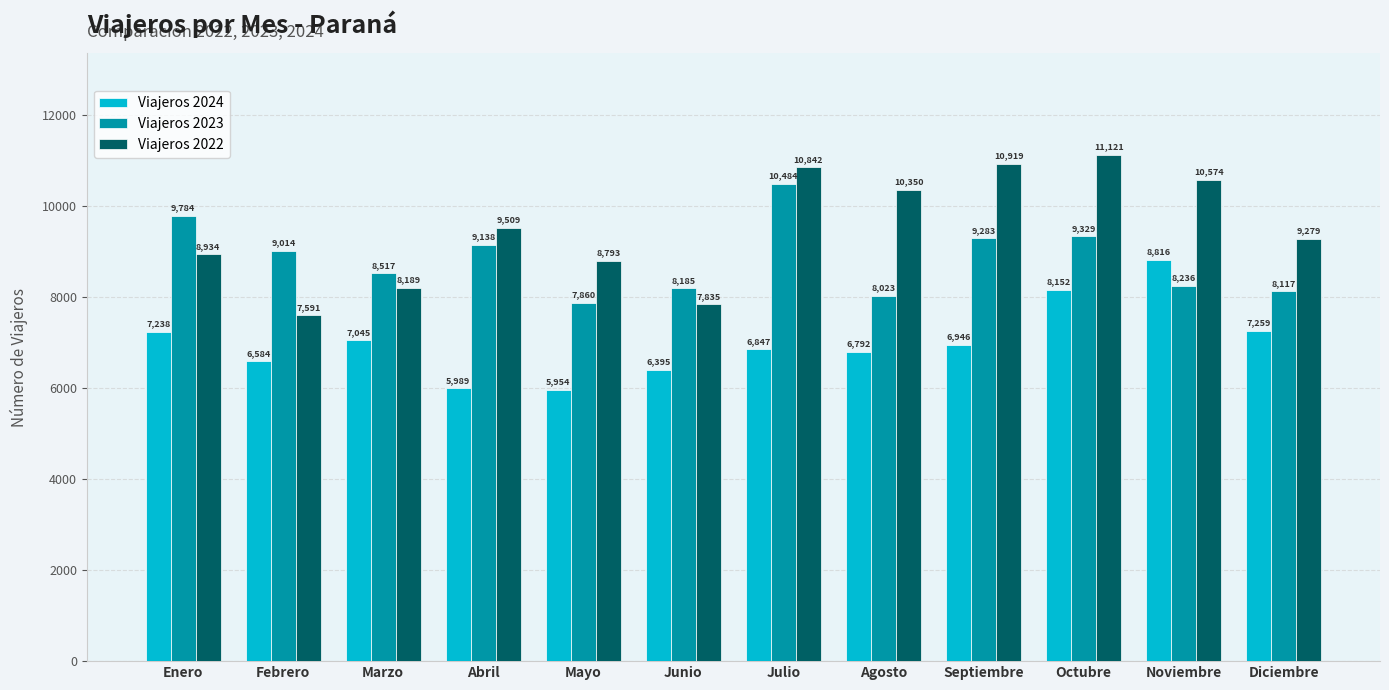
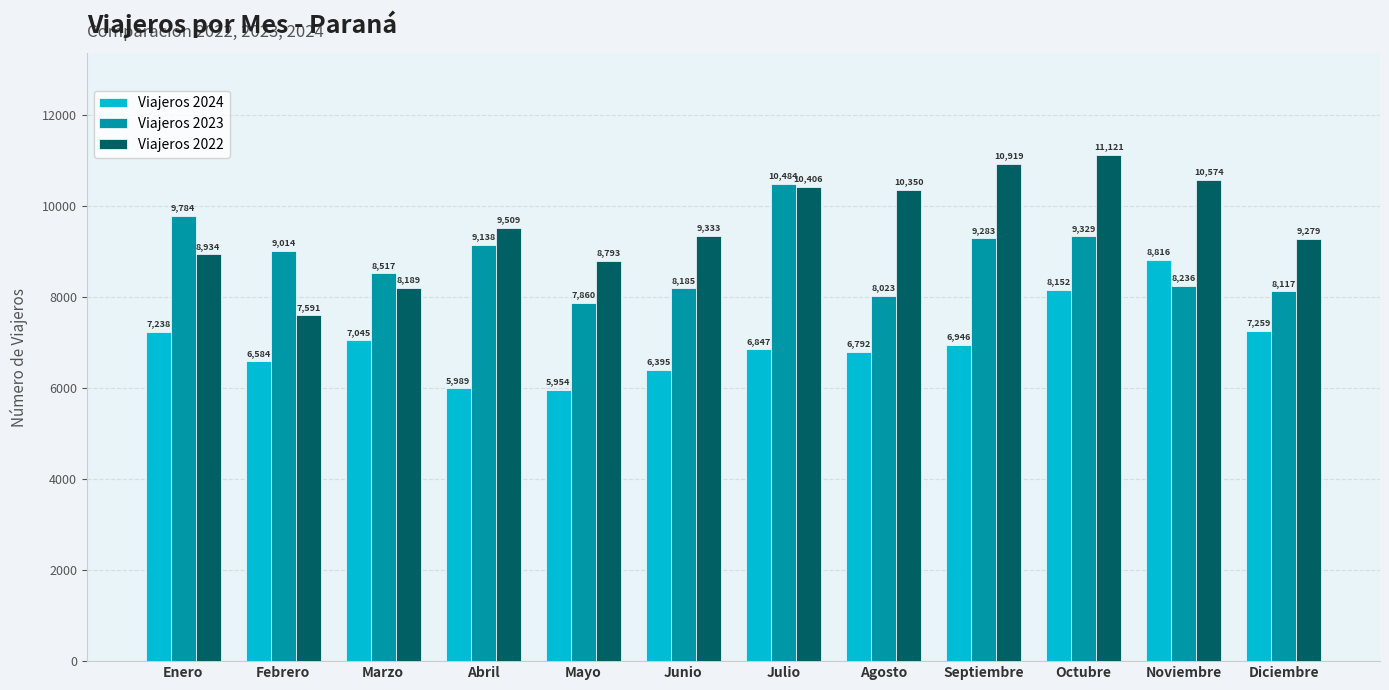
Viajeros 2022, Junio: 7,835 -> 9,333
Viajeros 2022, Julio: 10,842 -> 10,406
